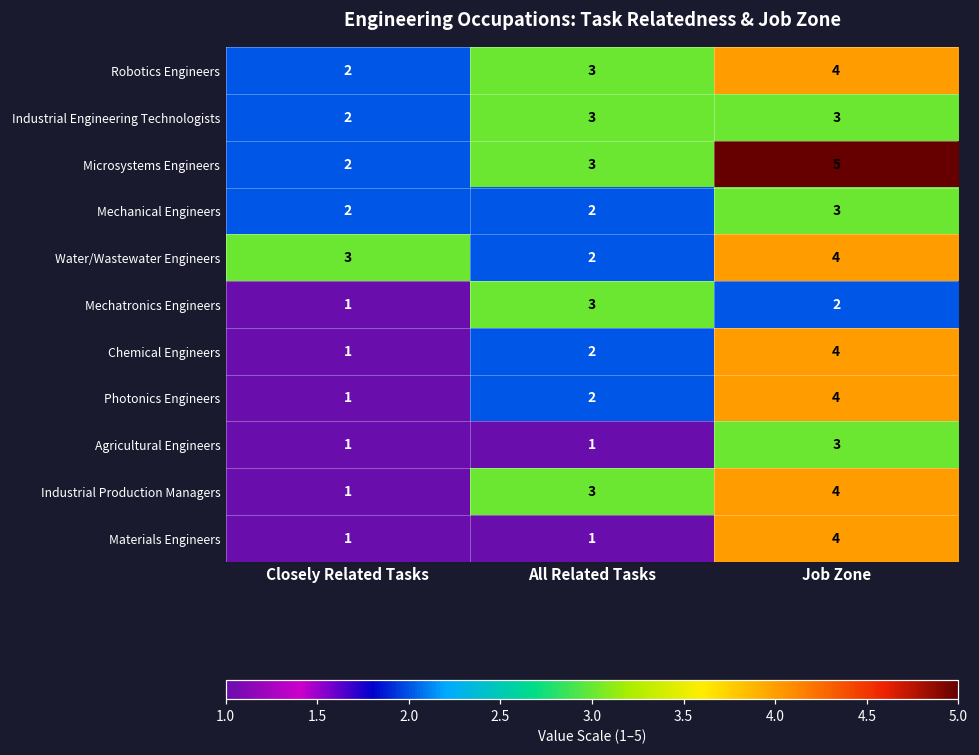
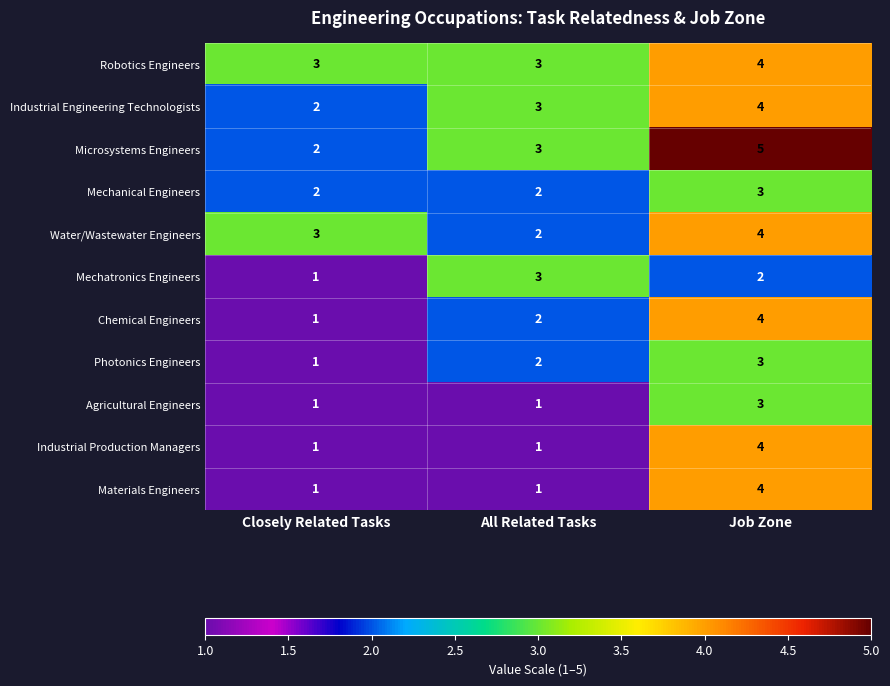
Robotics Engineers, Closely Related Tasks: 2 -> 3
Industrial Engineering Technologists, Job Zone: 3 -> 4
Photonics Engineers, Job Zone: 4 -> 3
Industrial Production Managers, All Related Tasks: 3 -> 1
